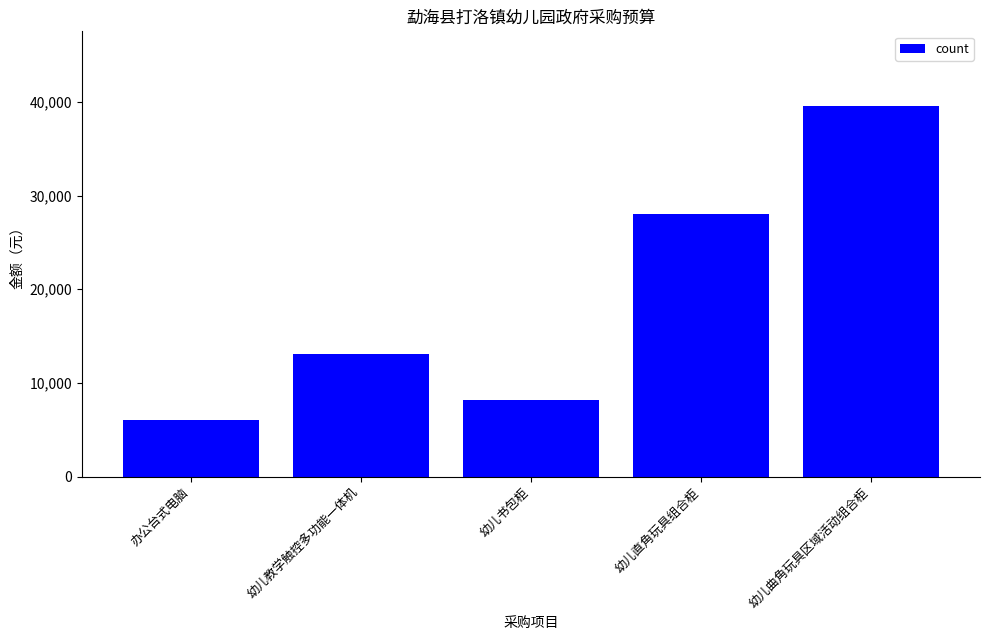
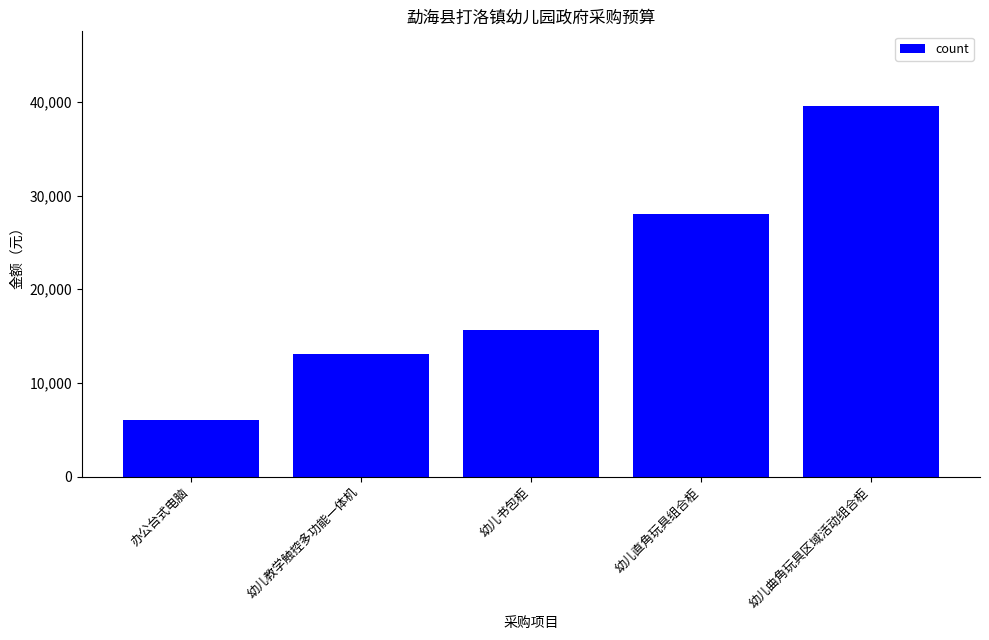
幼儿书包柜: 8,000 -> 16,000
